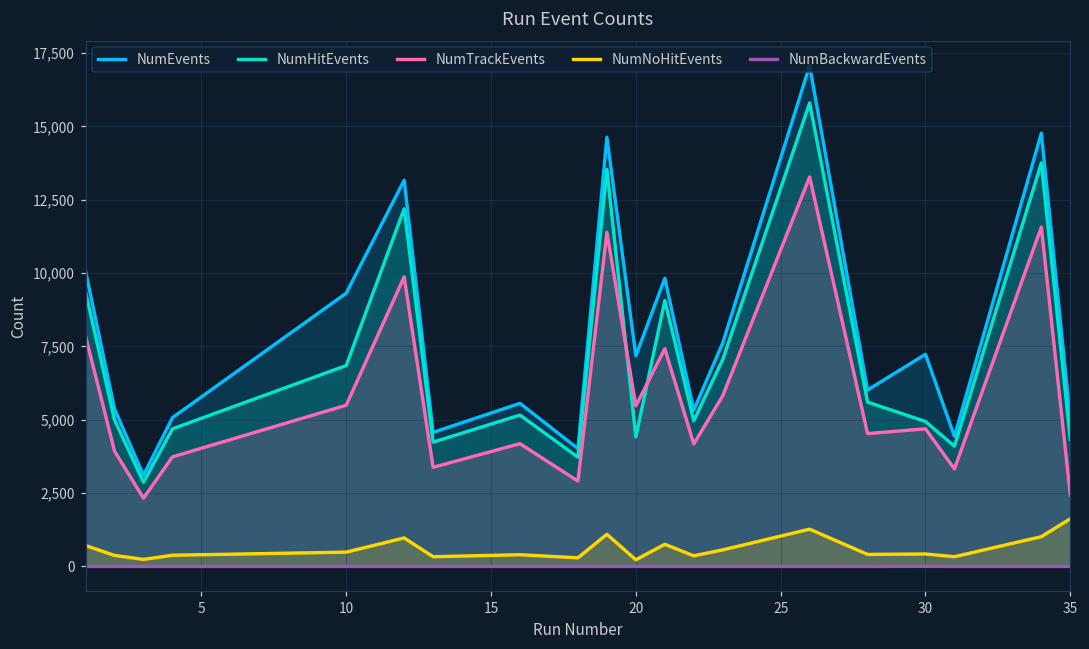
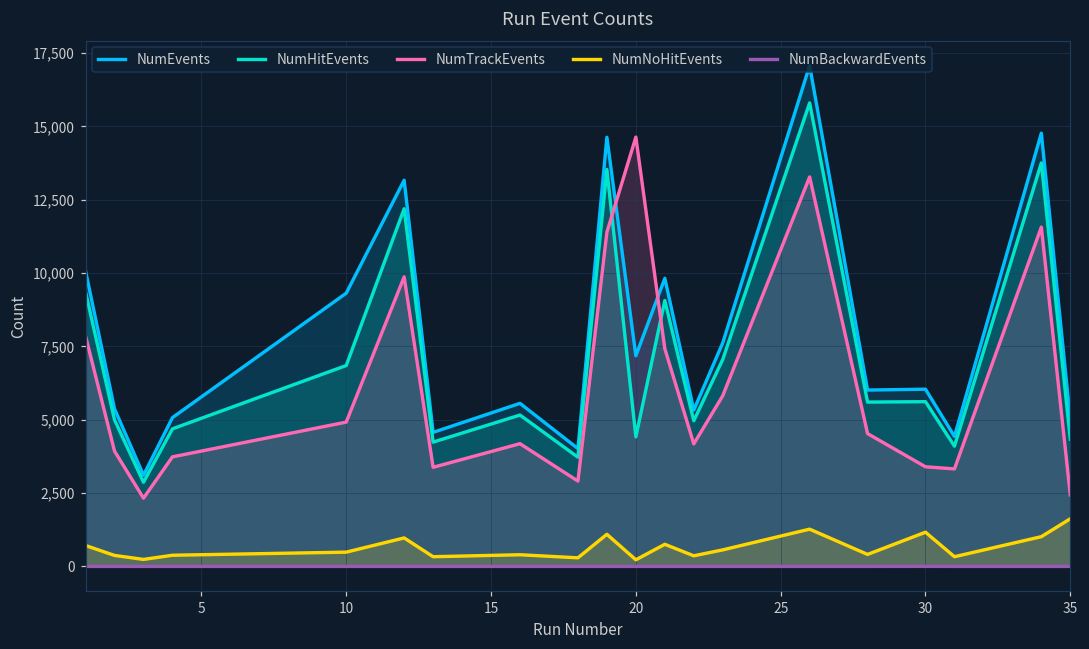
NumTrackEvents, 10: 5,500 -> 4,900
NumTrackEvents, 20: 5,500 -> 14,600
NumEvents, 30: 7,200 -> 6,000
NumHitEvents, 30: 4,900 -> 5,600
NumTrackEvents, 30: 4,700 -> 3,400
NumNoHitEvents, 30: 400 -> 1,200
